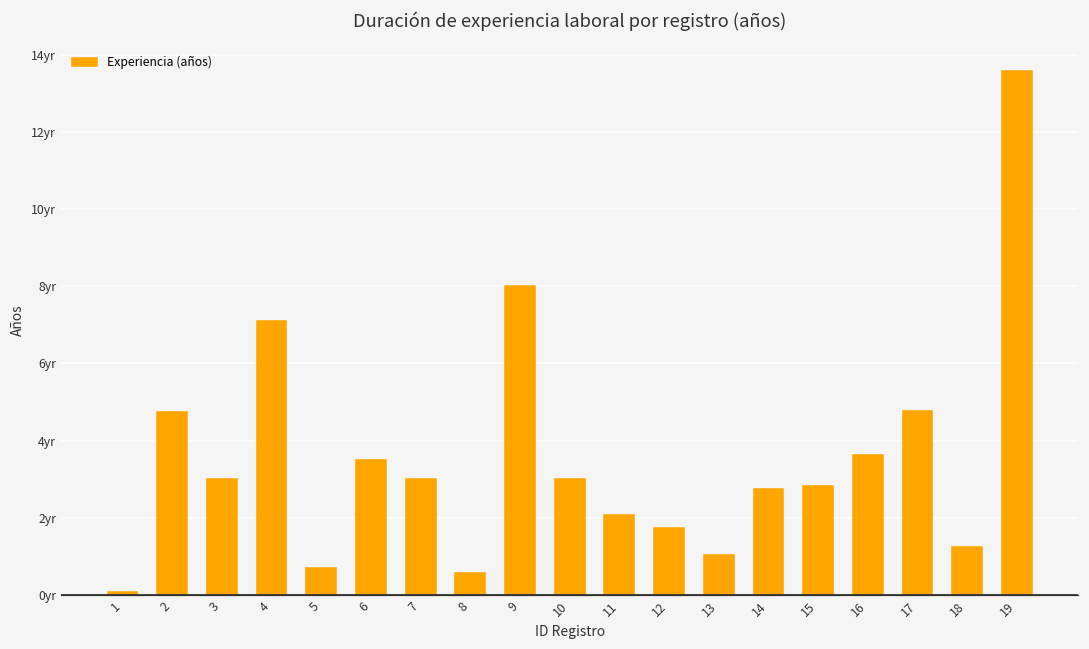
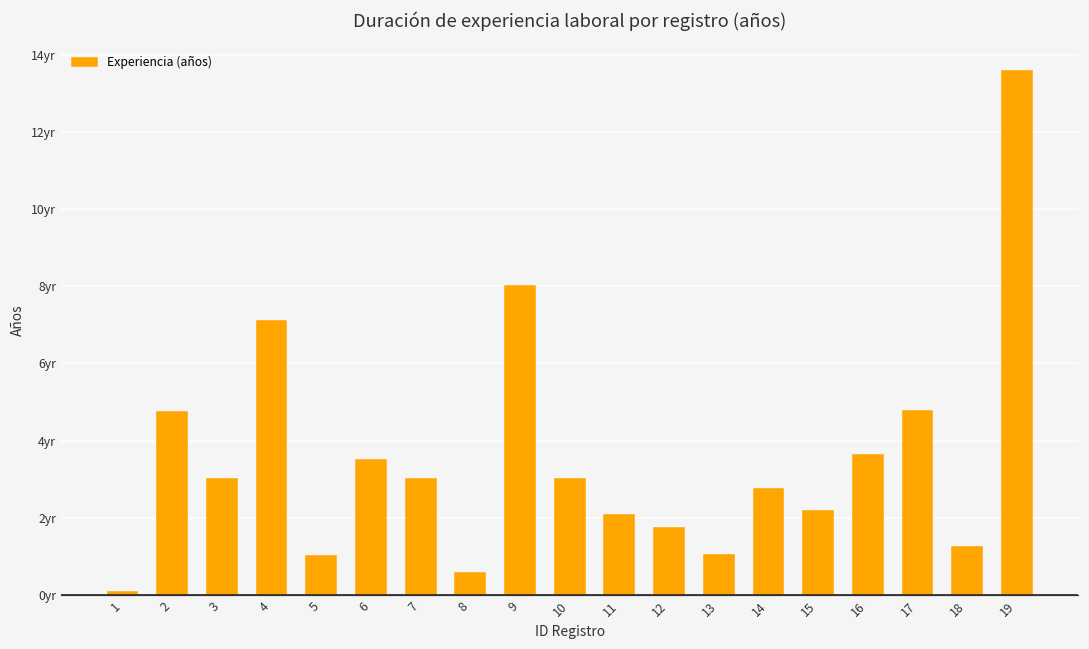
5: 0.7yr -> 1.0yr
15: 2.8yr -> 2.2yr
